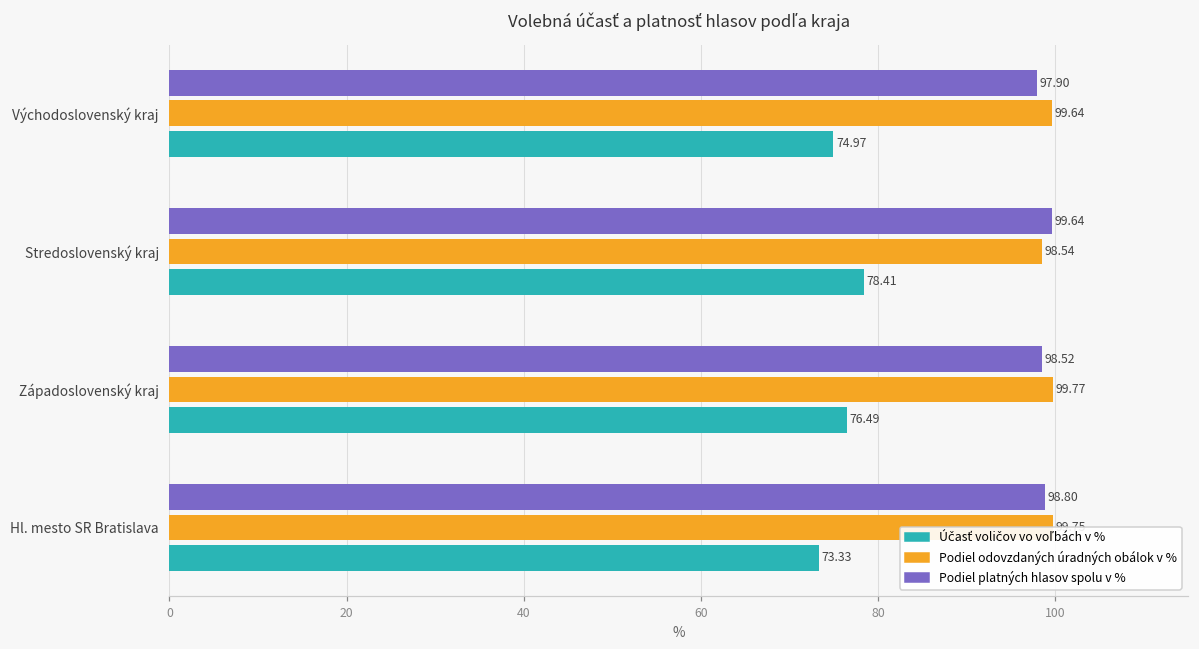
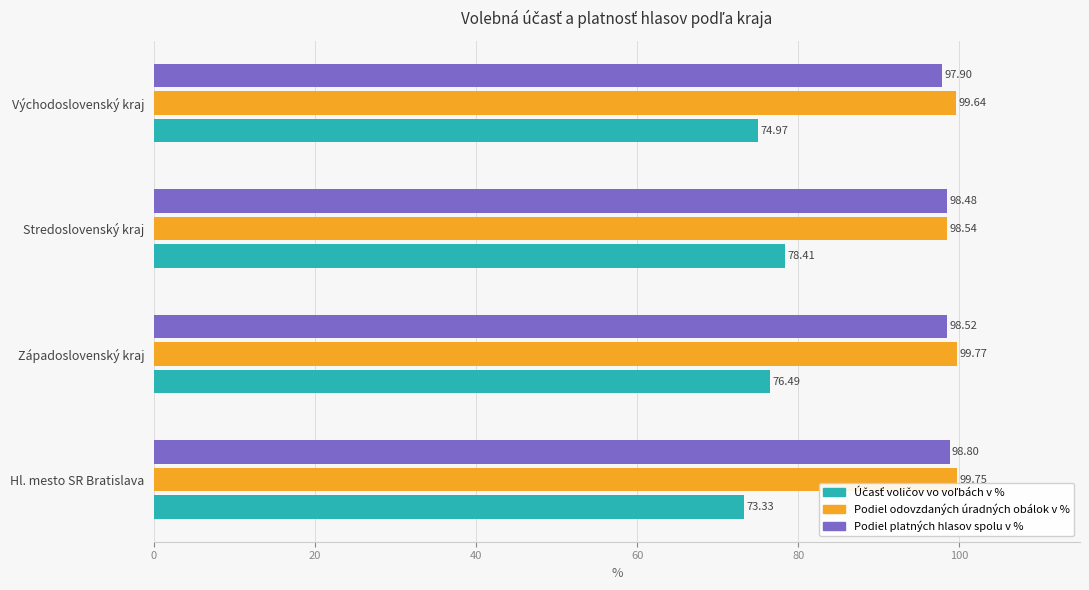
Podiel platných hlasov spolu v %, Stredoslovenský kraj: 99.64 -> 98.48
